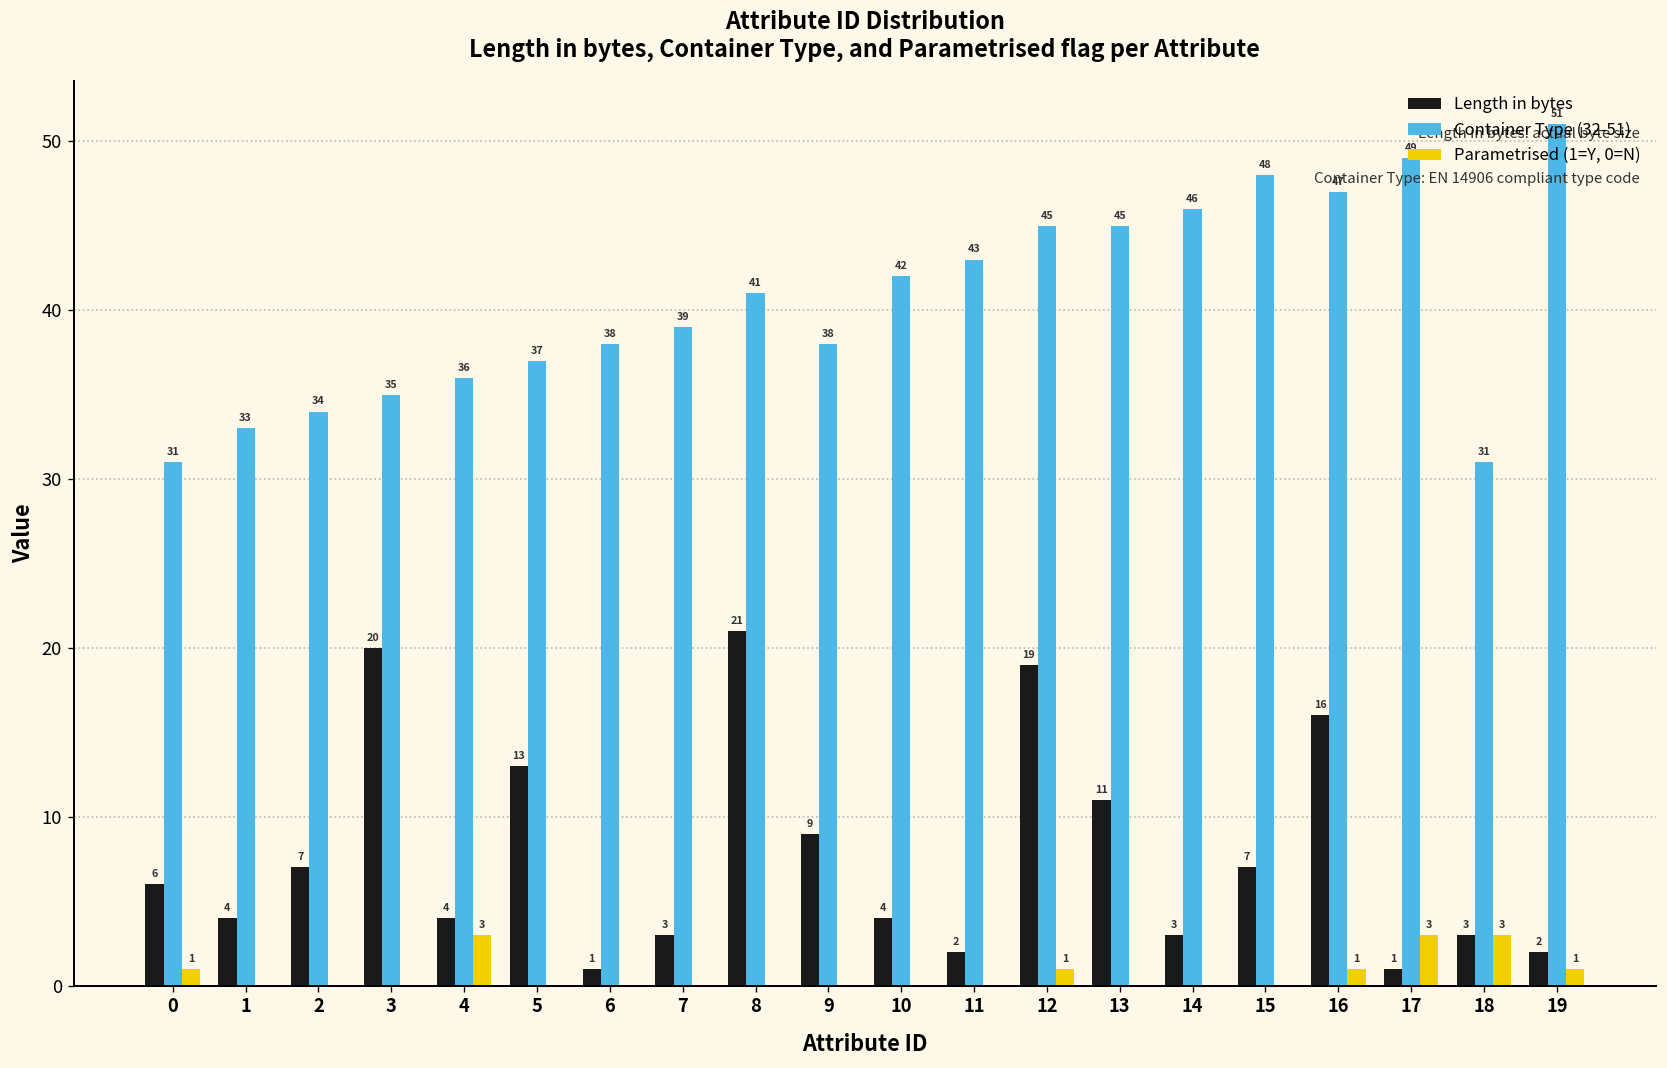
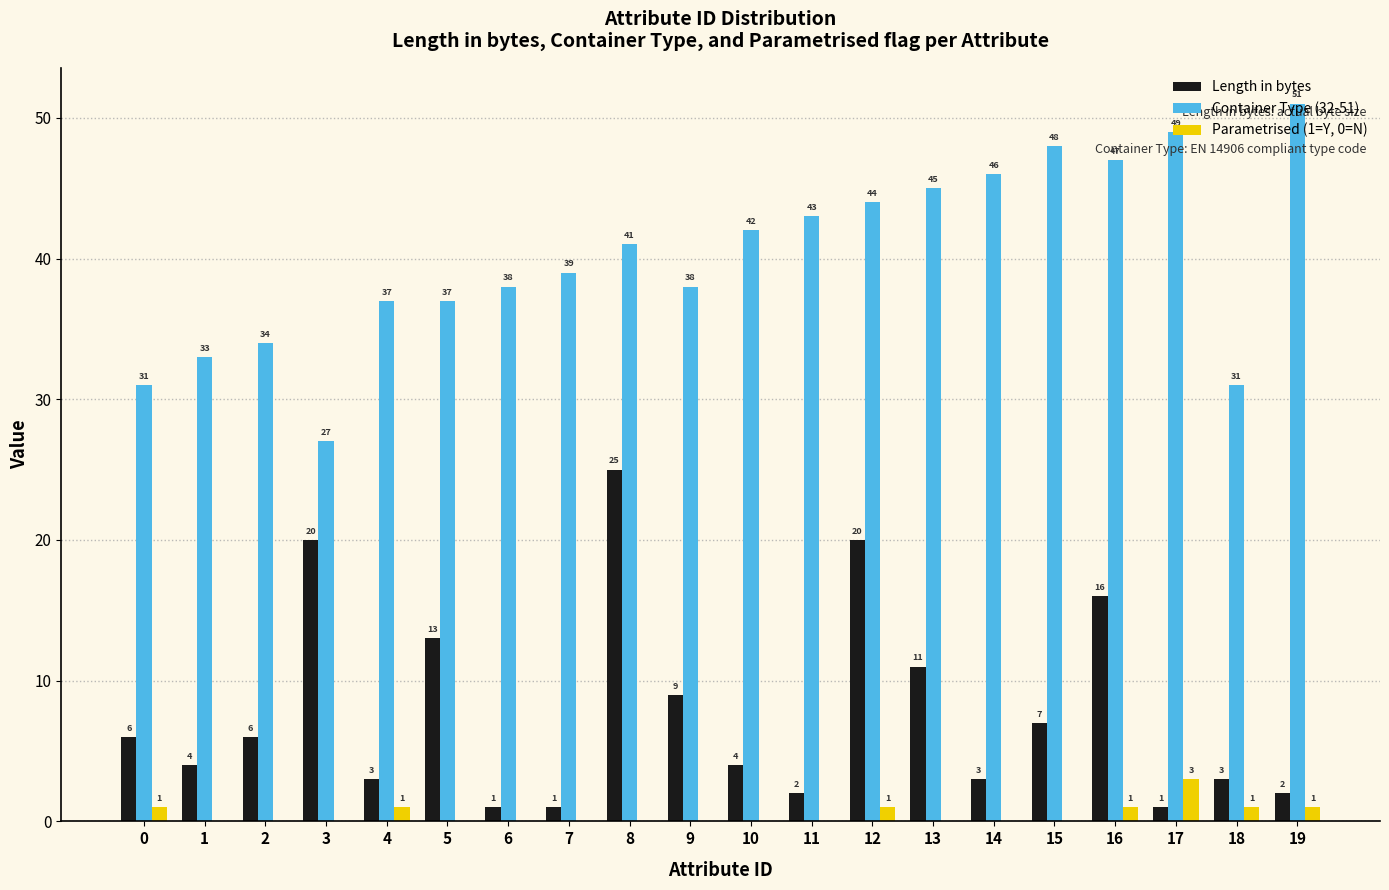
Length in bytes, 2: 7 -> 6
Container Type (32-51), 3: 35 -> 27
Length in bytes, 4: 4 -> 3
Container Type (32-51), 4: 36 -> 37
Parametrised (1=Y, 0=N), 4: 3 -> 1
Length in bytes, 7: 3 -> 1
Length in bytes, 8: 21 -> 25
Length in bytes, 12: 19 -> 20
Container Type (32-51), 12: 45 -> 44
Parametrised (1=Y, 0=N), 18: 3 -> 1
